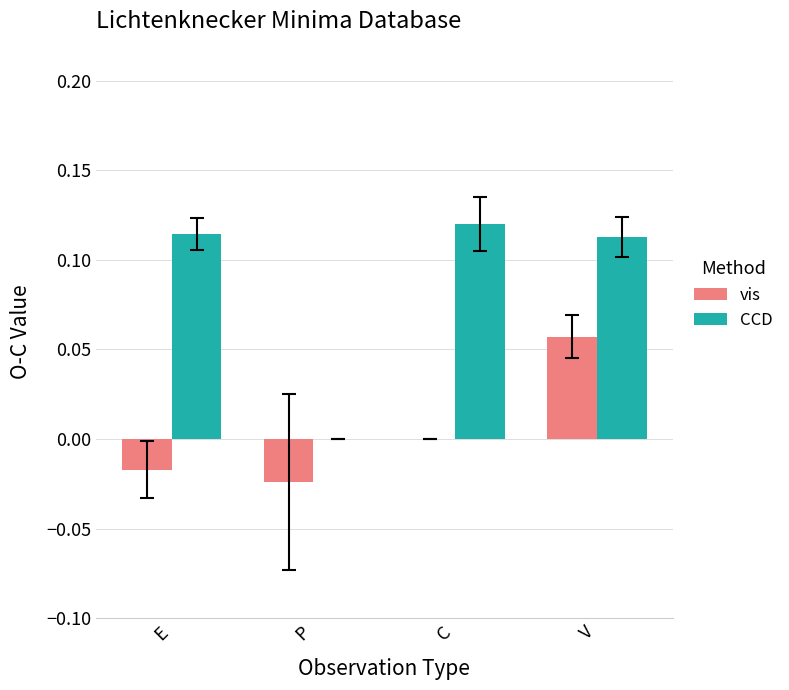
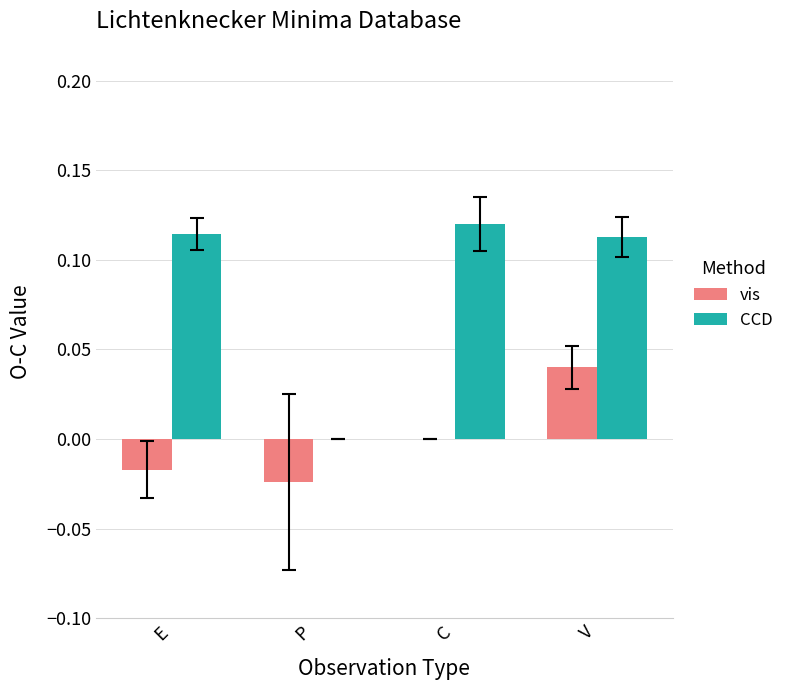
vis, V: 0.057 -> 0.040
